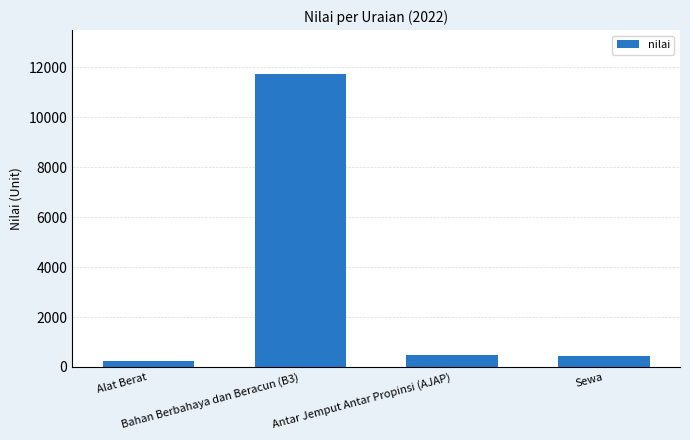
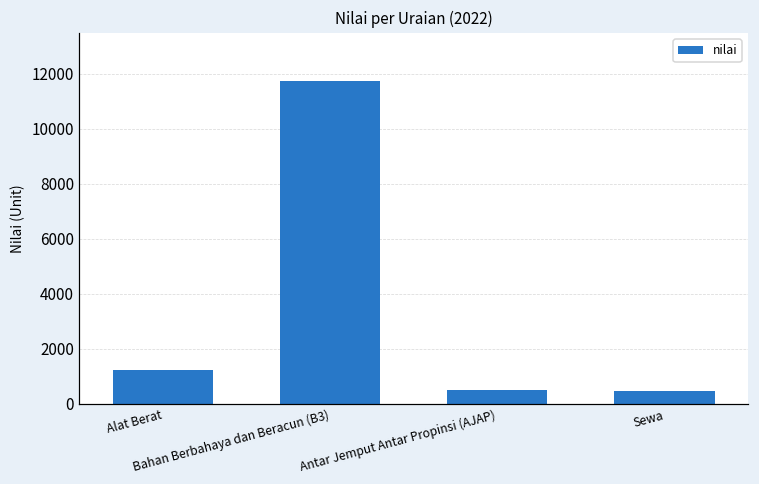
Alat Berat: 200 -> 1200
